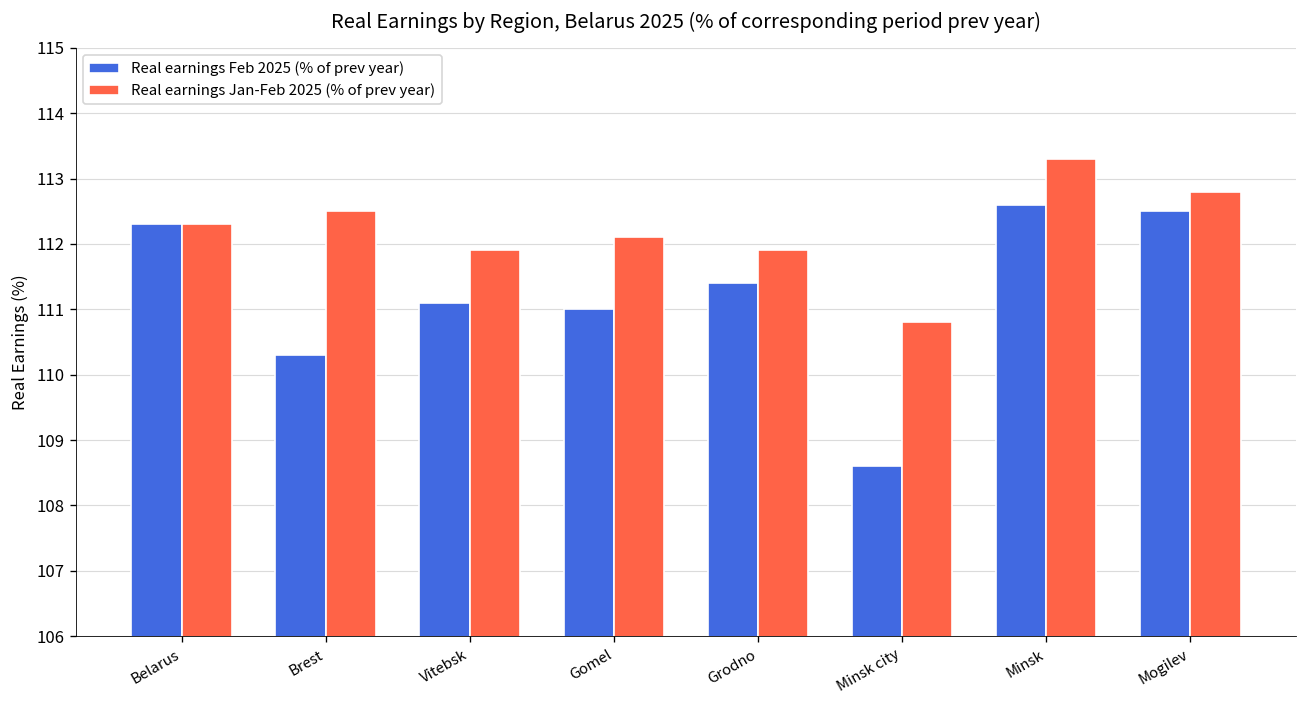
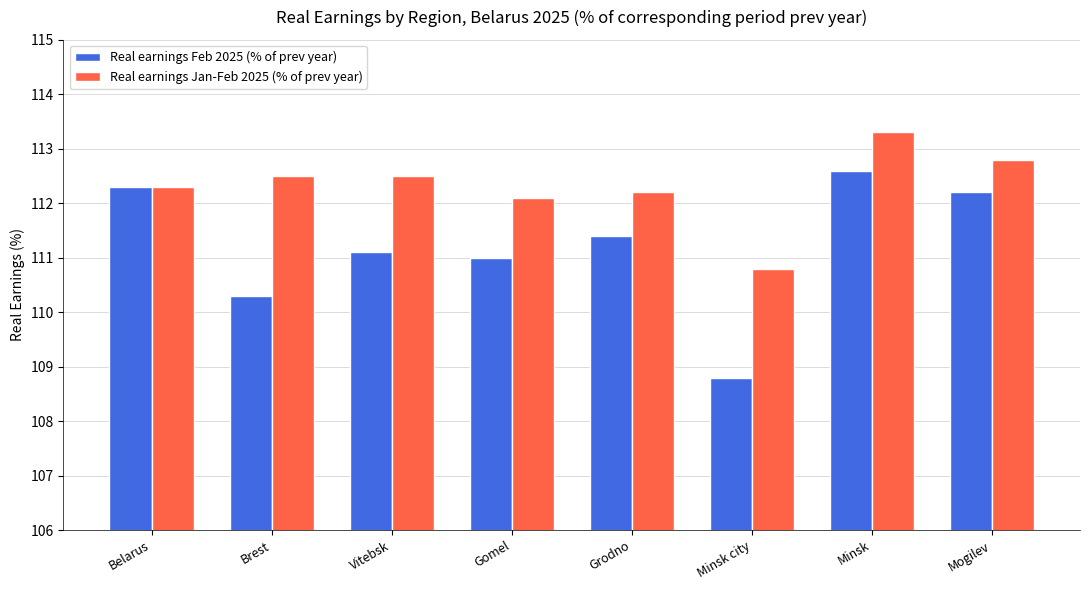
Real earnings Jan-Feb 2025 (% of prev year), Vitebsk: 111.9 -> 112.5
Real earnings Jan-Feb 2025 (% of prev year), Grodno: 111.9 -> 112.2
Real earnings Feb 2025 (% of prev year), Minsk city: 108.6 -> 108.8
Real earnings Feb 2025 (% of prev year), Mogilev: 112.5 -> 112.2
